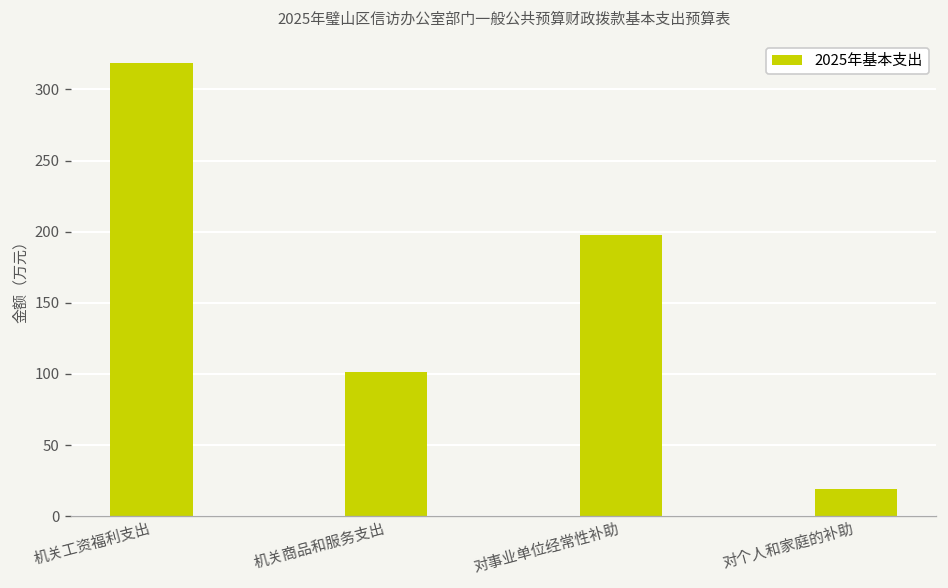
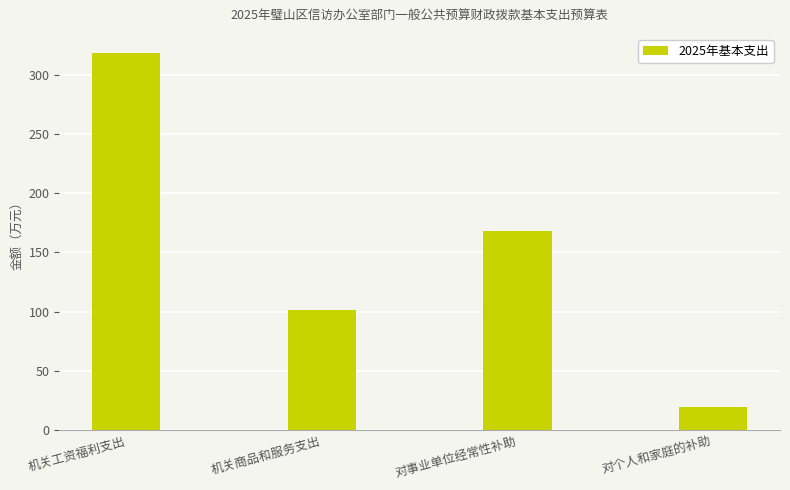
对事业单位经常性补助: 197 -> 168
